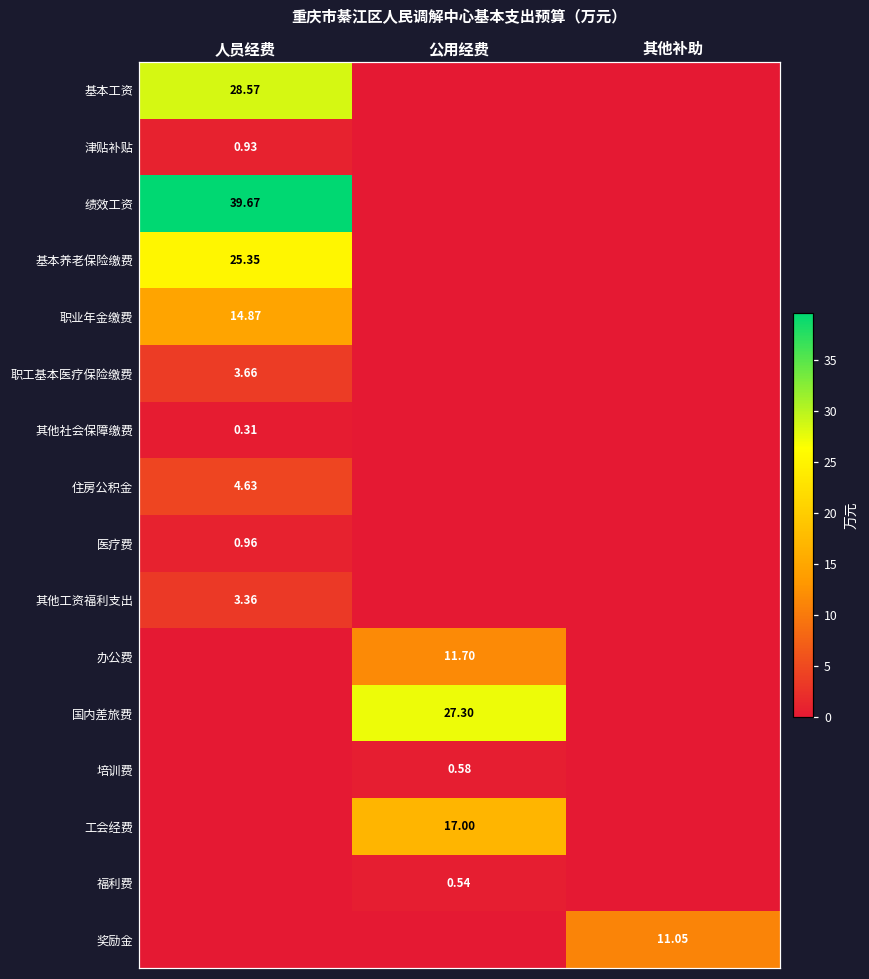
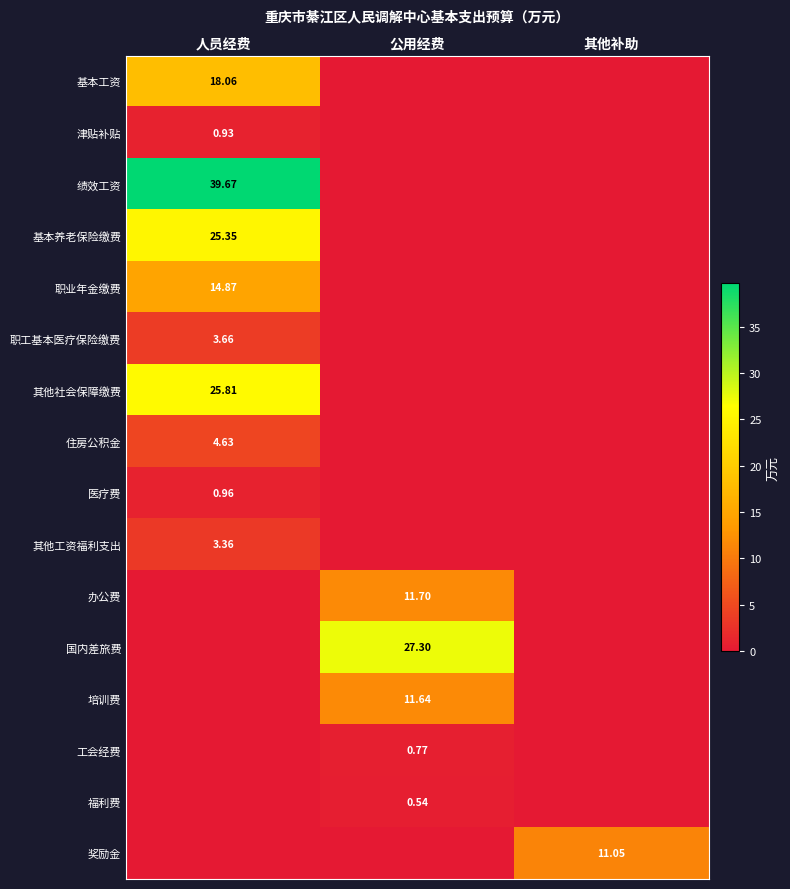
基本工资, 人员经费: 28.57 -> 18.06
其他社会保障缴费, 人员经费: 0.31 -> 25.81
培训费, 公用经费: 0.58 -> 11.64
工会经费, 公用经费: 17.00 -> 0.77
